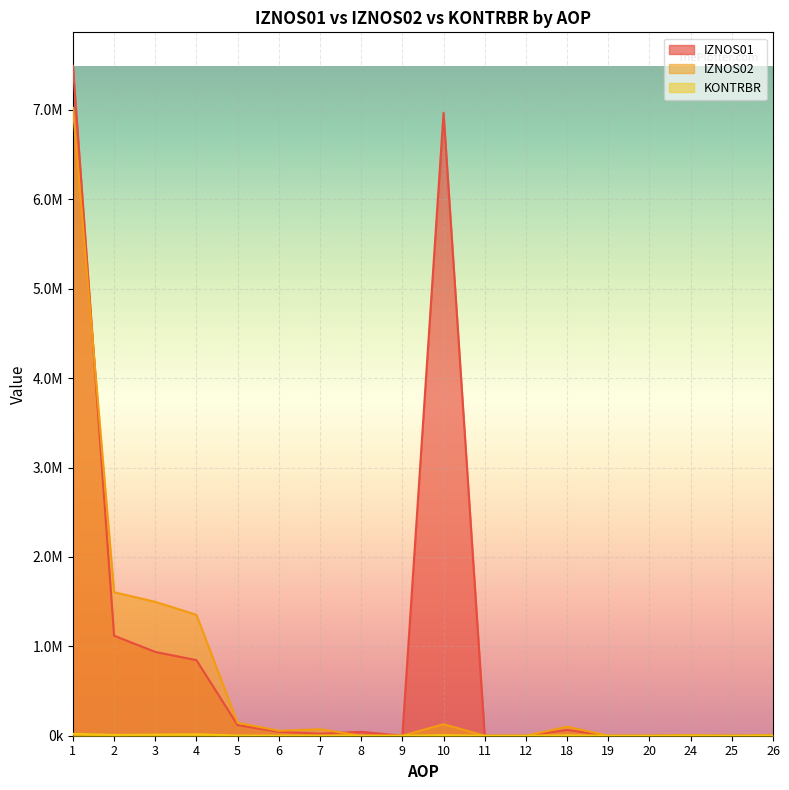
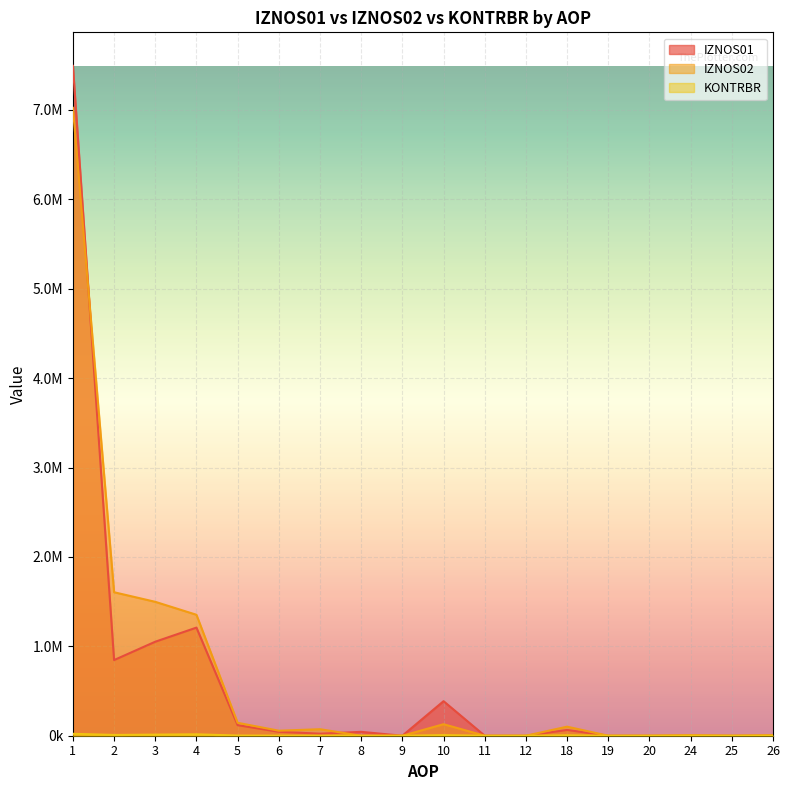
IZNOS01, 2: 1100000 -> 800000
IZNOS01, 3: 900000 -> 1100000
IZNOS01, 4: 800000 -> 1200000
IZNOS01, 10: 7000000 -> 400000
